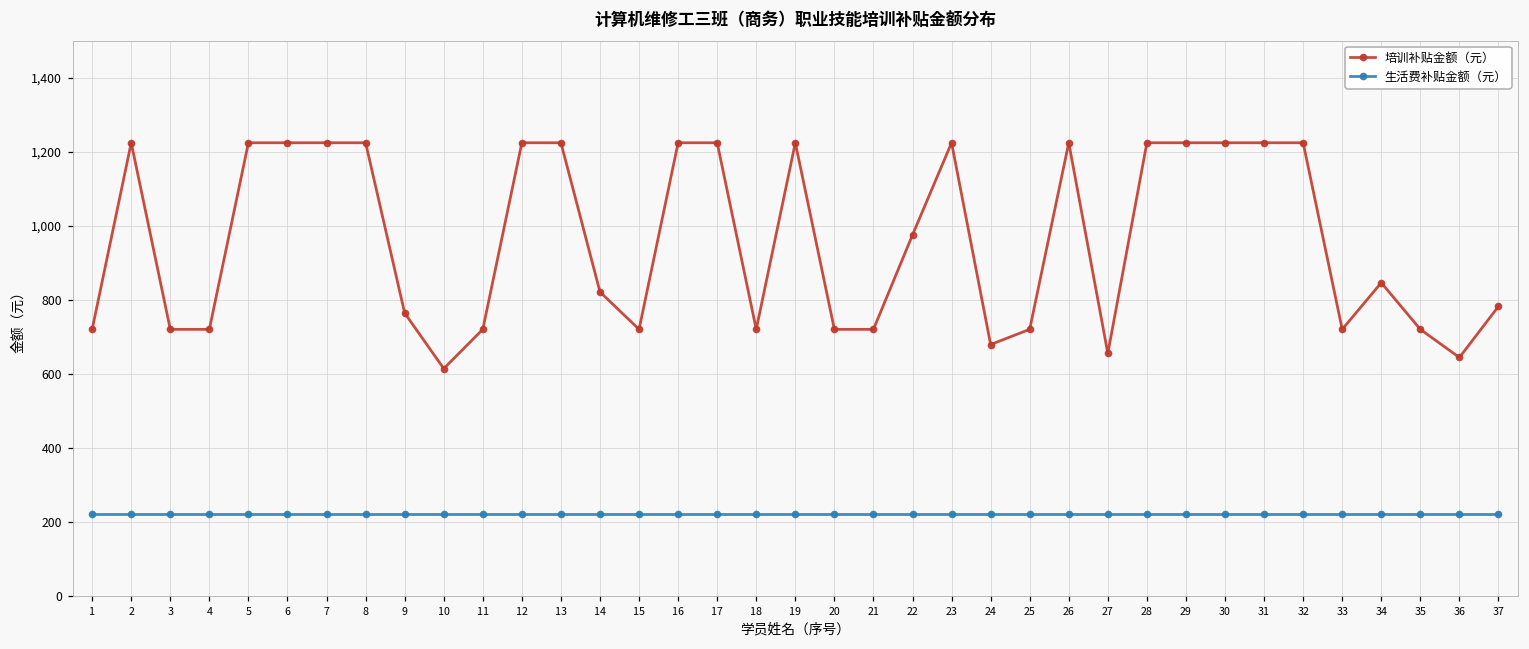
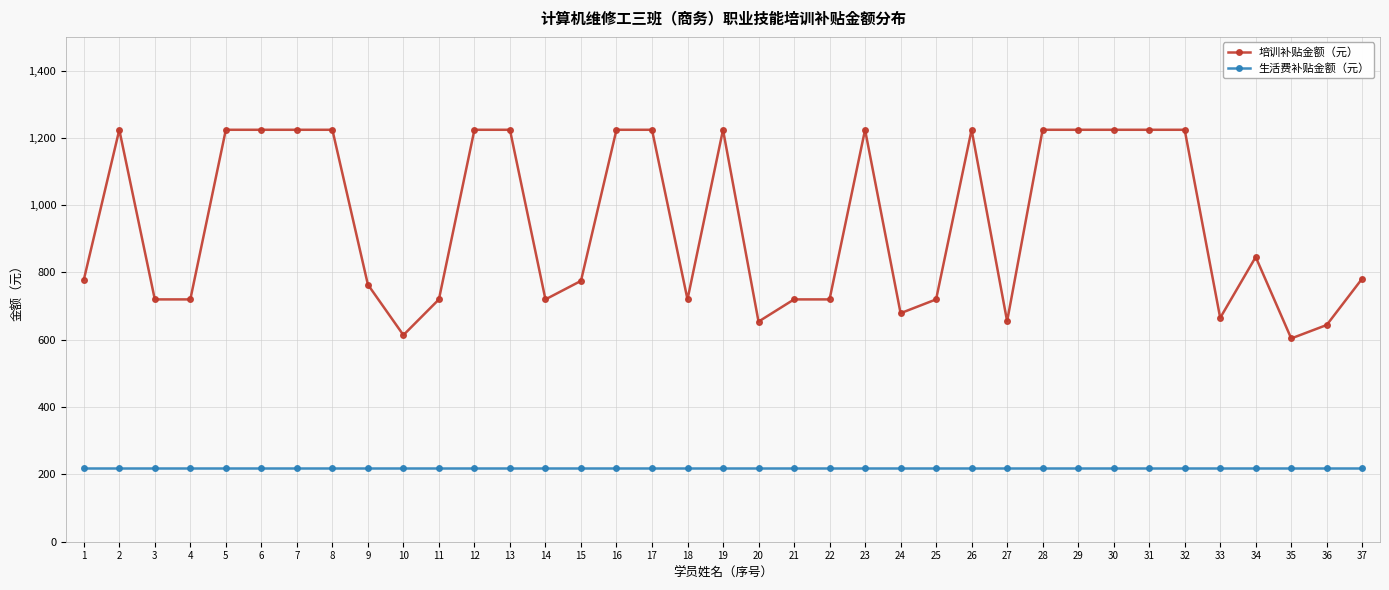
培训补贴金额（元）, 1: 720 -> 780
培训补贴金额（元）, 14: 820 -> 720
培训补贴金额（元）, 15: 720 -> 780
培训补贴金额（元）, 20: 720 -> 650
培训补贴金额（元）, 22: 980 -> 720
培训补贴金额（元）, 33: 720 -> 670
培训补贴金额（元）, 35: 720 -> 600
